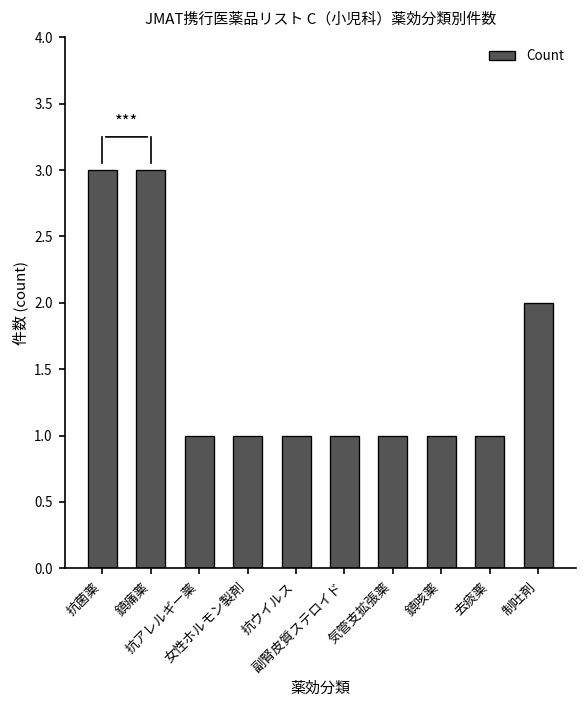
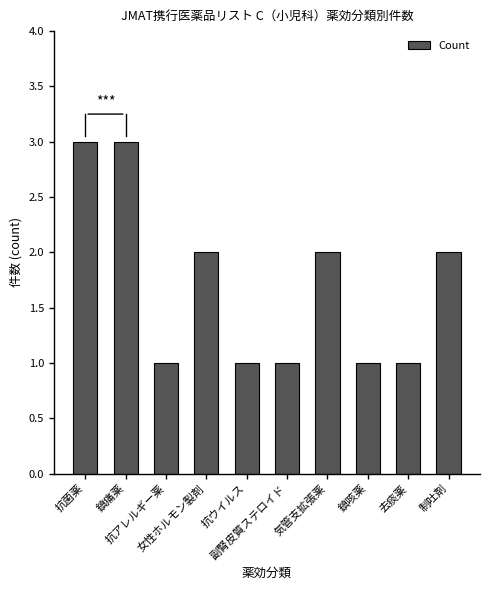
Count, 女性ホルモン製剤: 1 -> 2
Count, 気管支拡張薬: 1 -> 2
